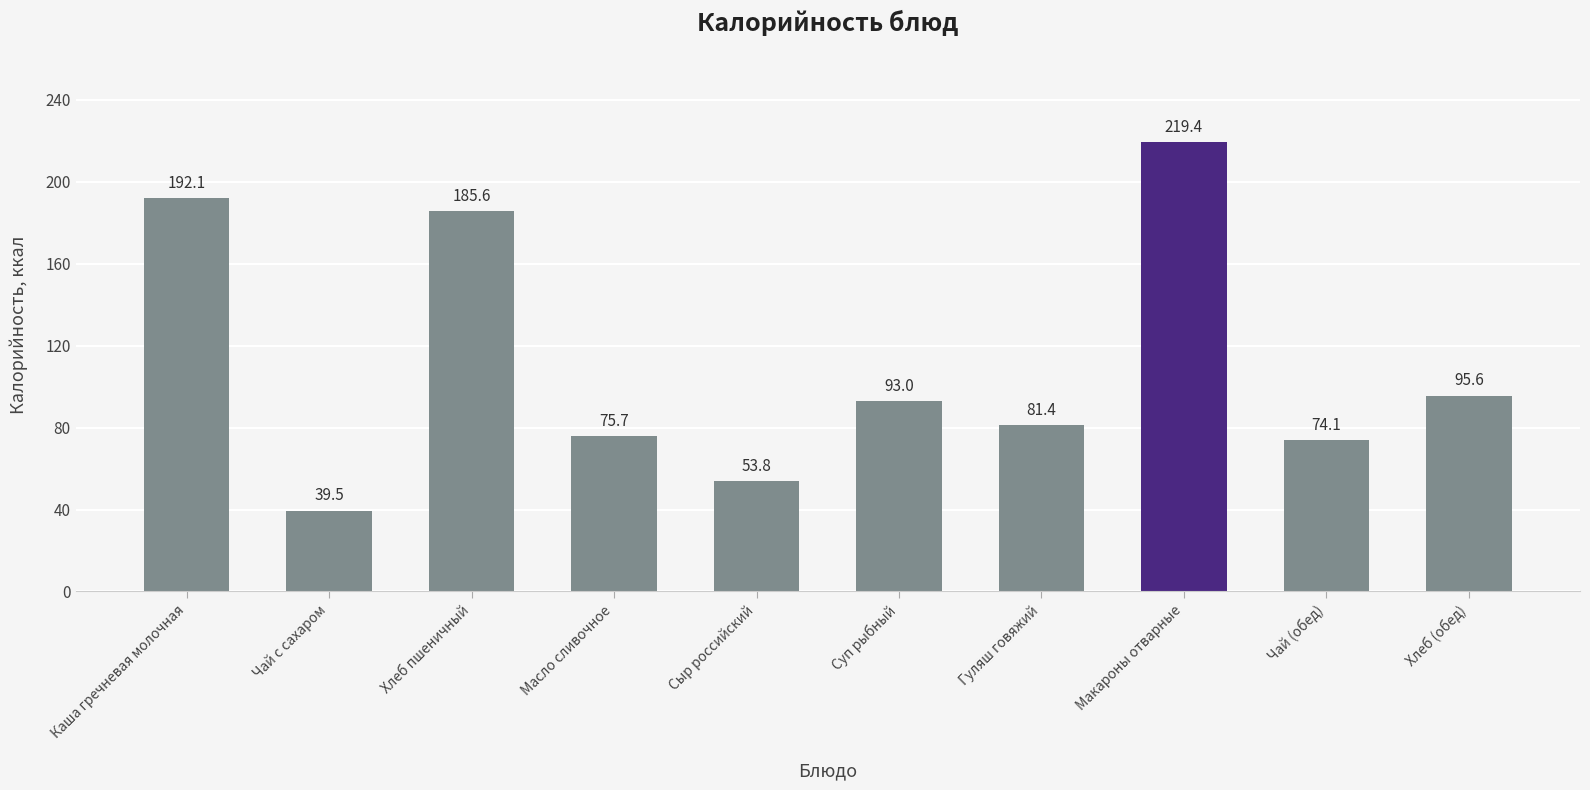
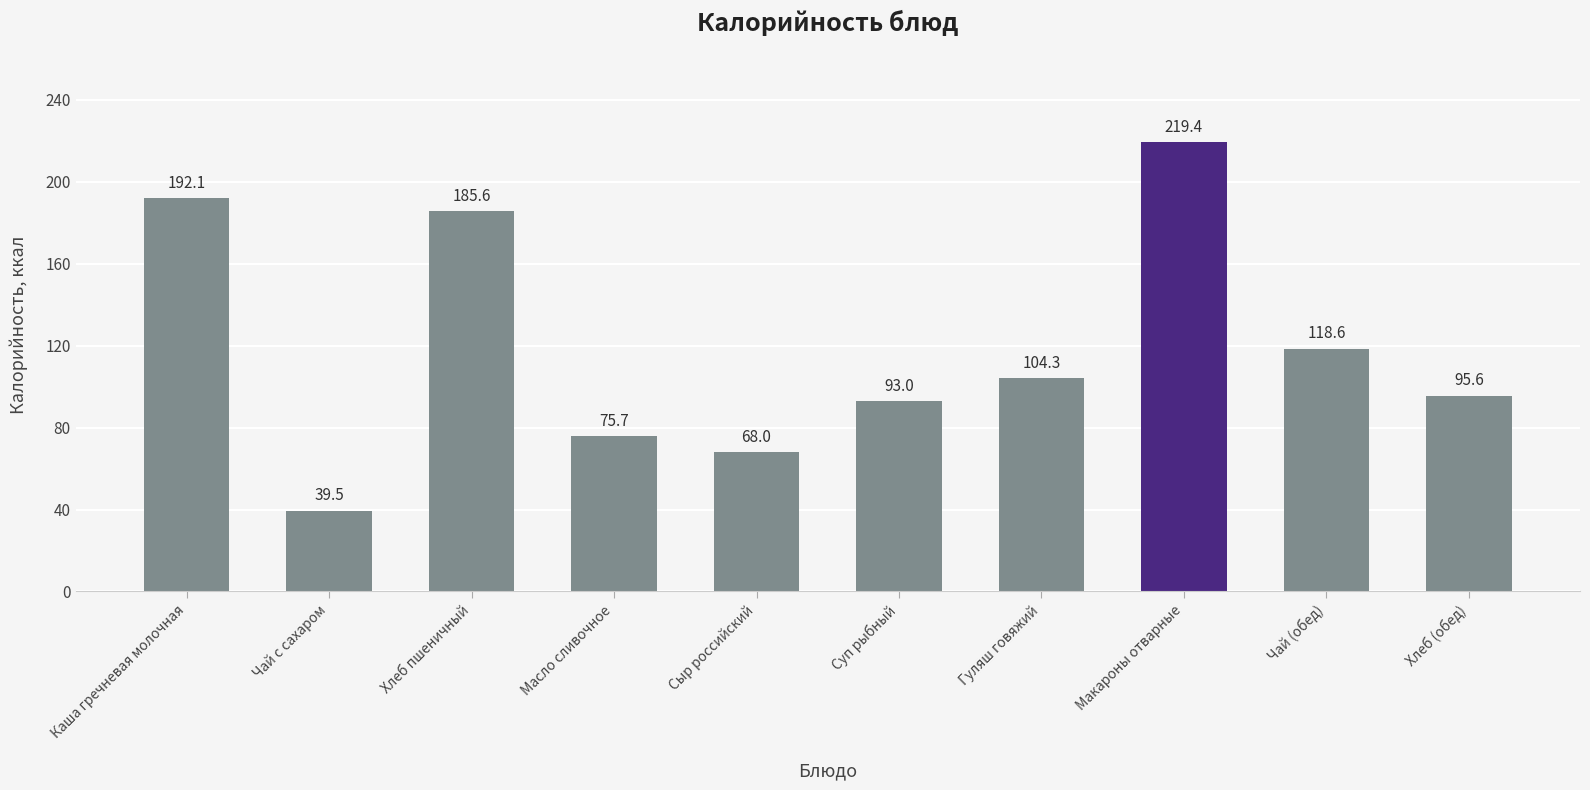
Сыр российский: 53.8 -> 68.0
Гуляш говяжий: 81.4 -> 104.3
Чай (обед): 74.1 -> 118.6
